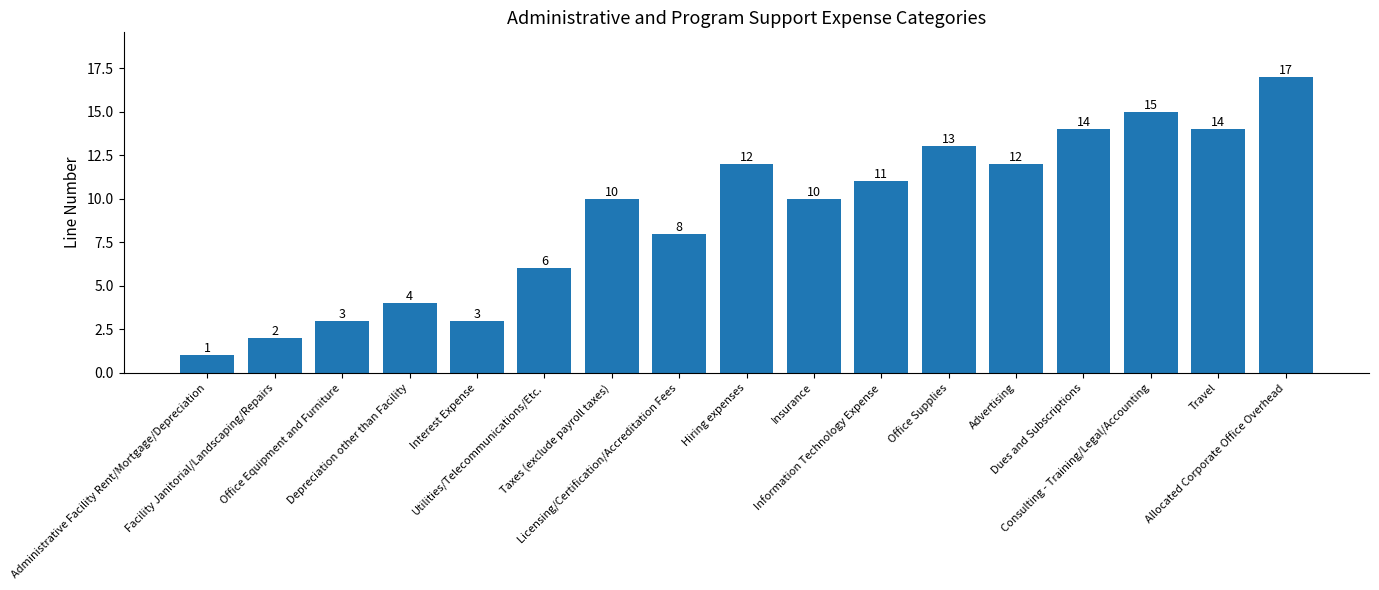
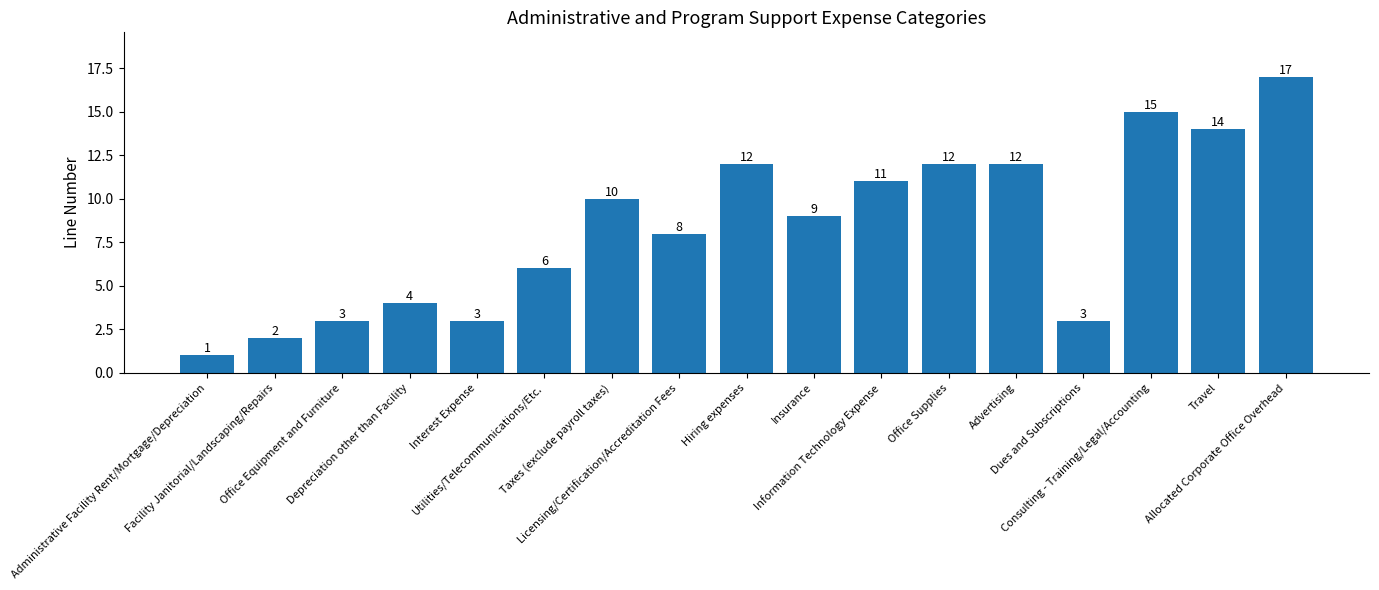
Insurance: 10 -> 9
Office Supplies: 13 -> 12
Dues and Subscriptions: 14 -> 3
